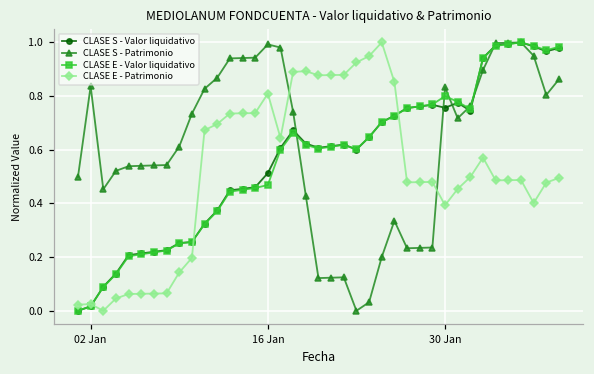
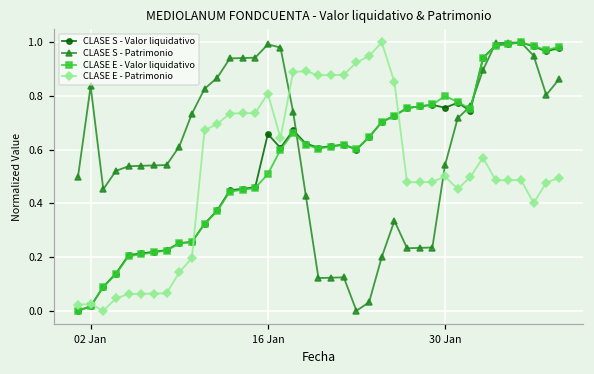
CLASE S - Valor liquidativo, 16 Jan: 0.51 -> 0.66
CLASE E - Valor liquidativo, 16 Jan: 0.47 -> 0.51
CLASE S - Patrimonio, 30 Jan: 0.83 -> 0.54
CLASE E - Patrimonio, 30 Jan: 0.39 -> 0.50
